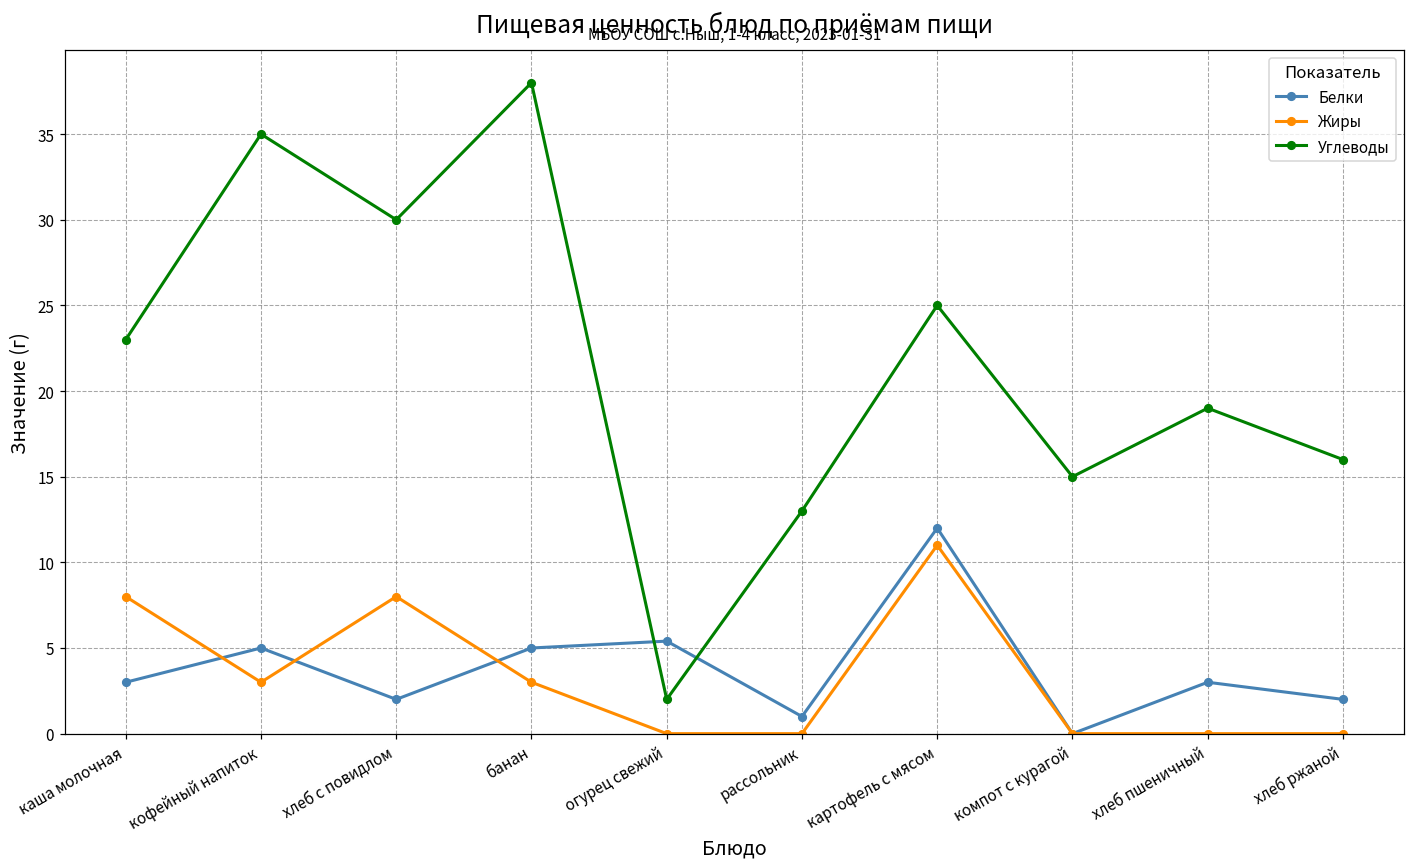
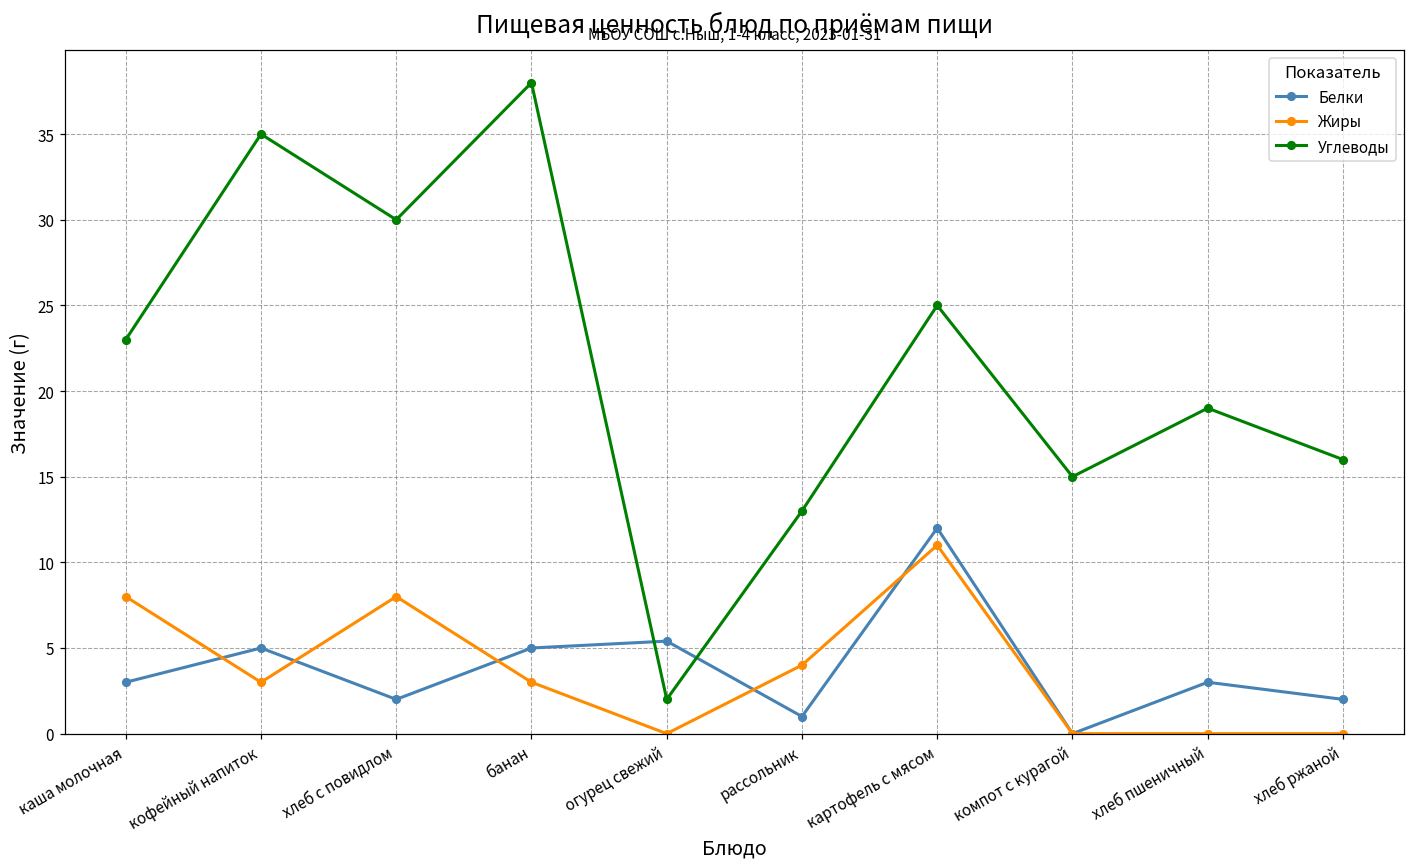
Жиры, рассольник: 0 -> 4
